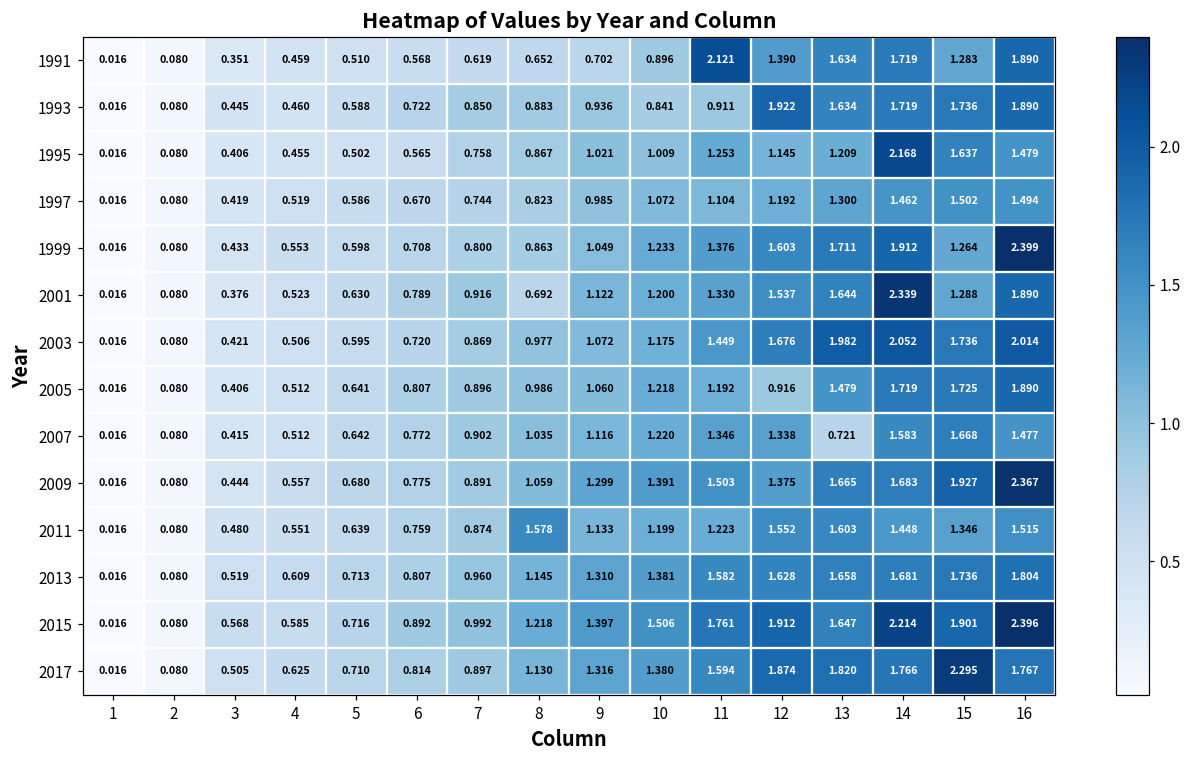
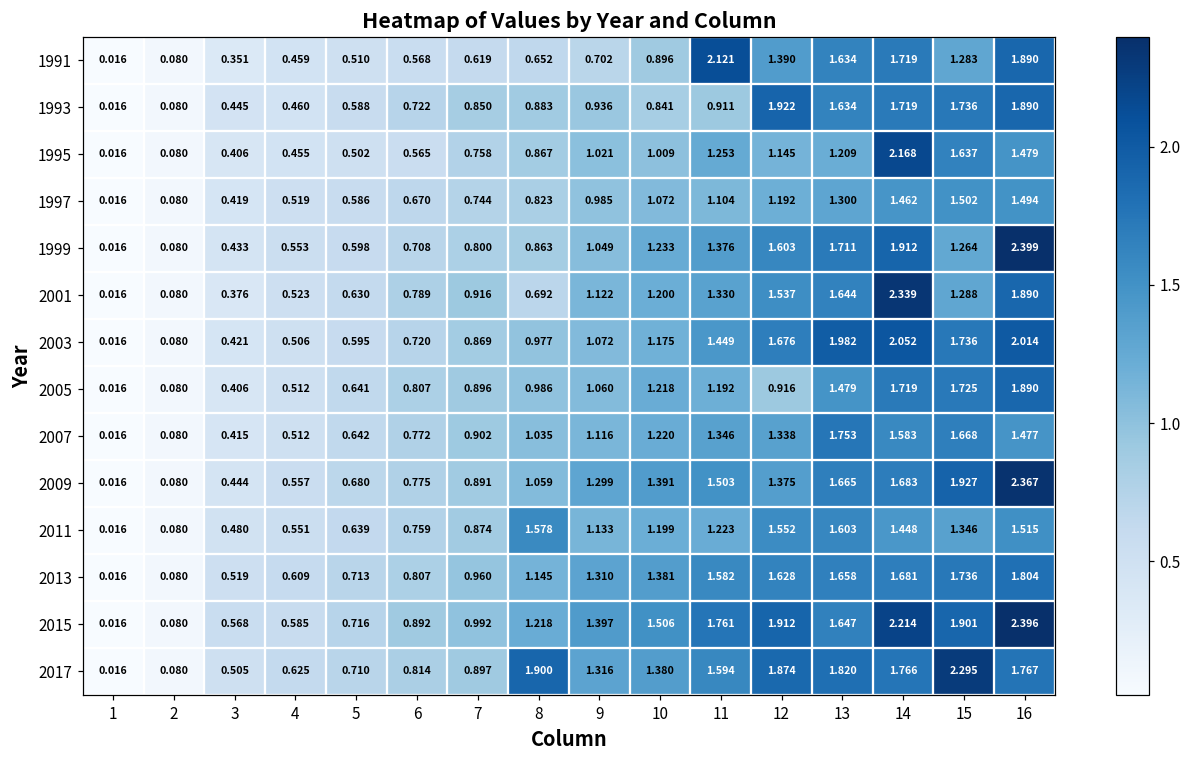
2007, 13: 0.721 -> 1.753
2017, 8: 1.130 -> 1.900
